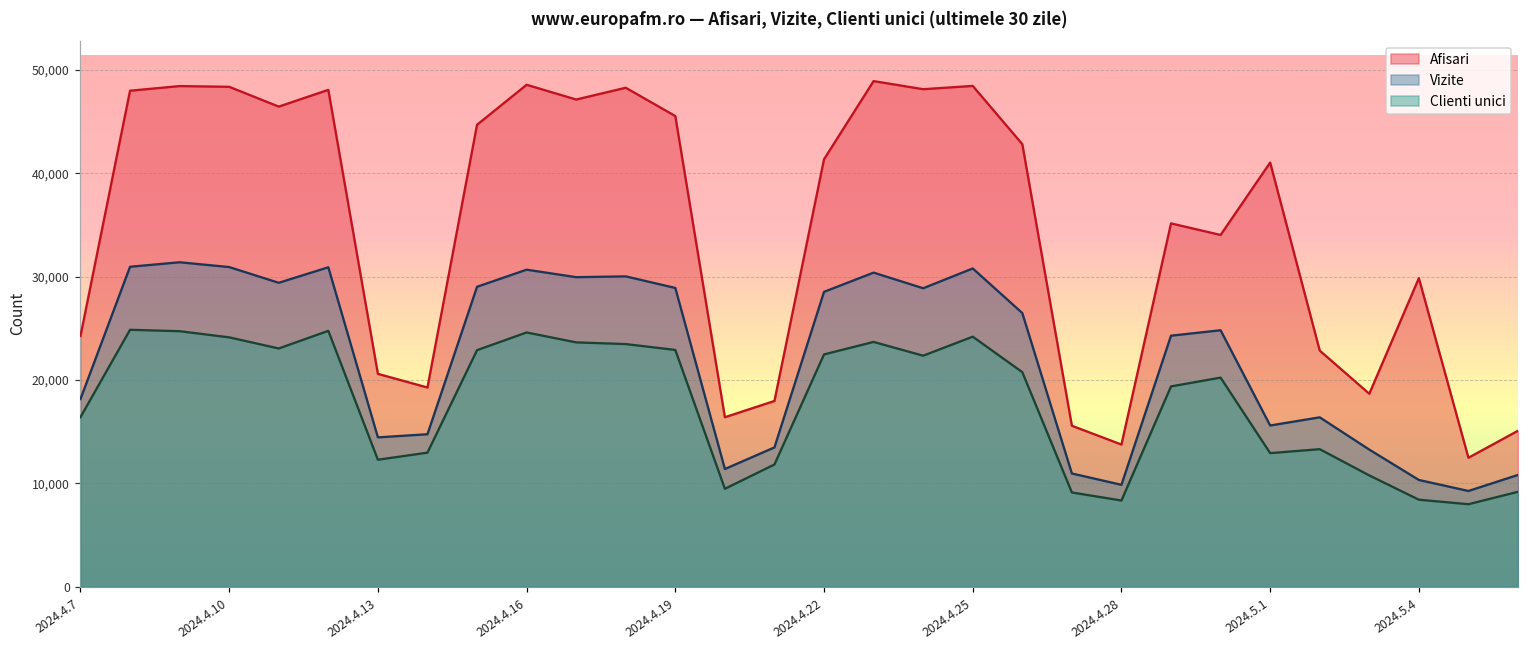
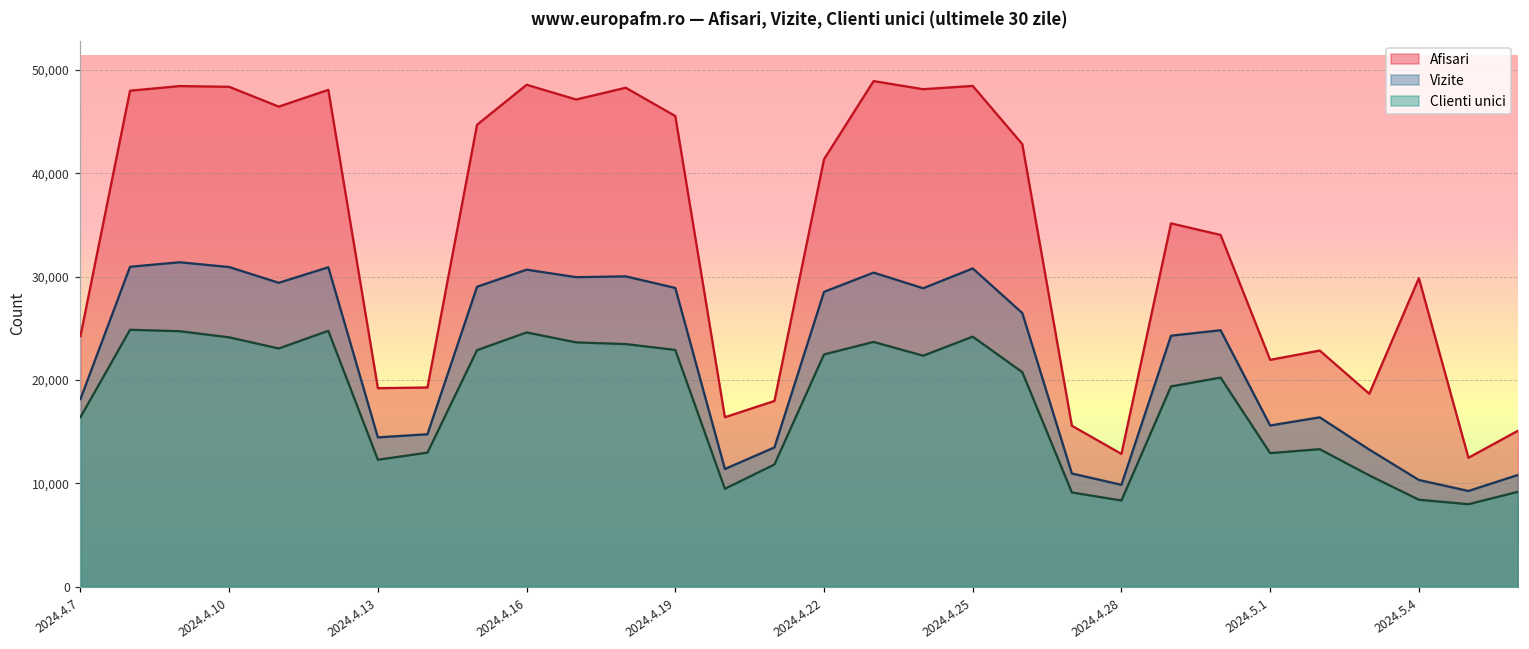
Afisari, 2024.4.13: 21,000 -> 19,000
Afisari, 2024.4.28: 14,000 -> 13,000
Afisari, 2024.5.1: 41,000 -> 22,000
